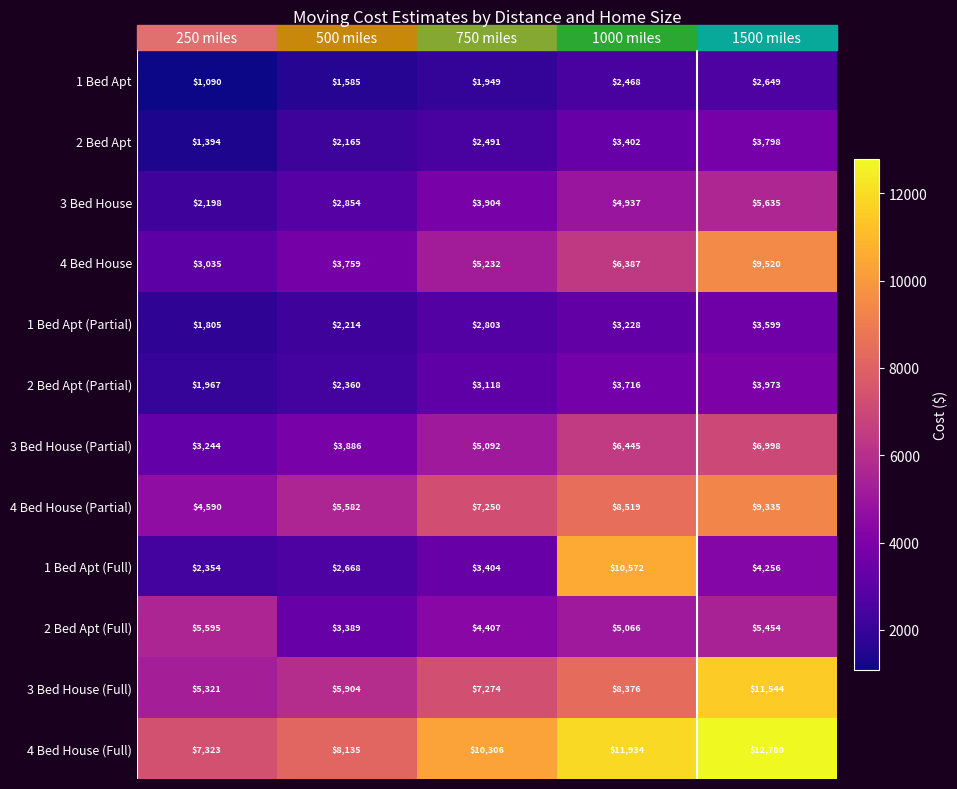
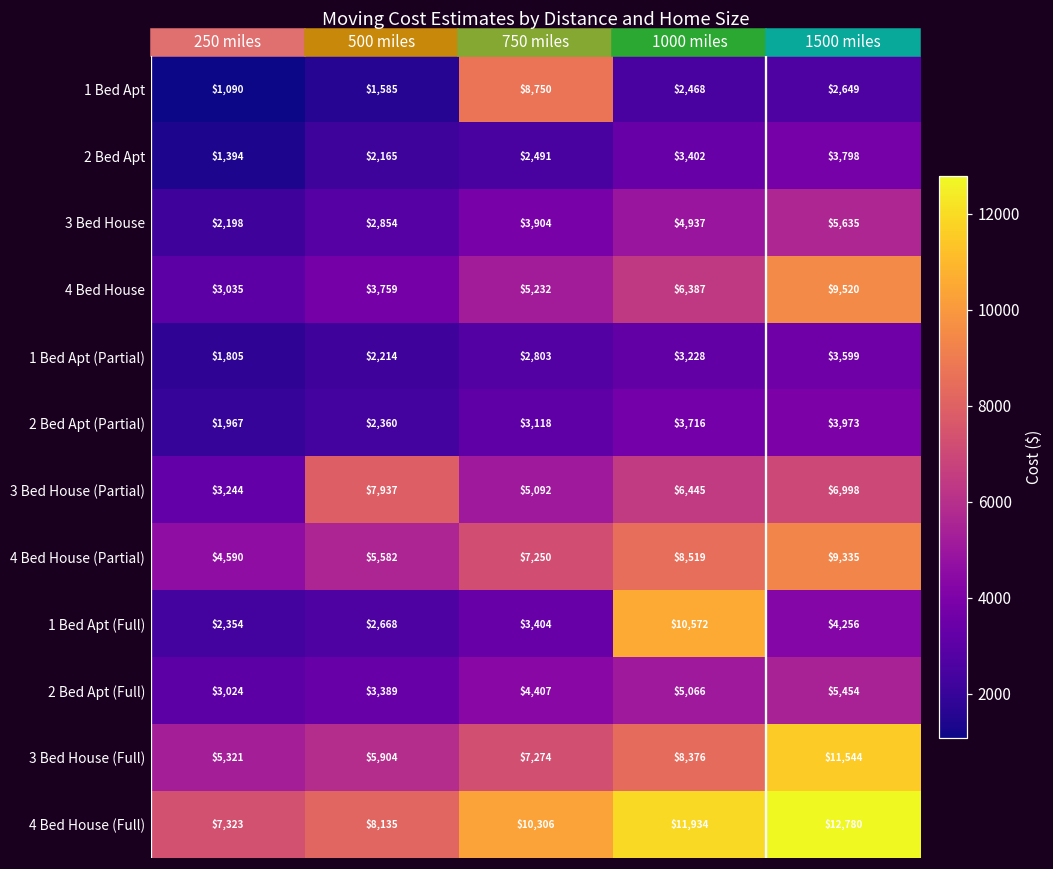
1 Bed Apt, 750 miles: $1,949 -> $8,750
3 Bed House (Partial), 500 miles: $3,886 -> $7,937
2 Bed Apt (Full), 250 miles: $5,595 -> $3,024
